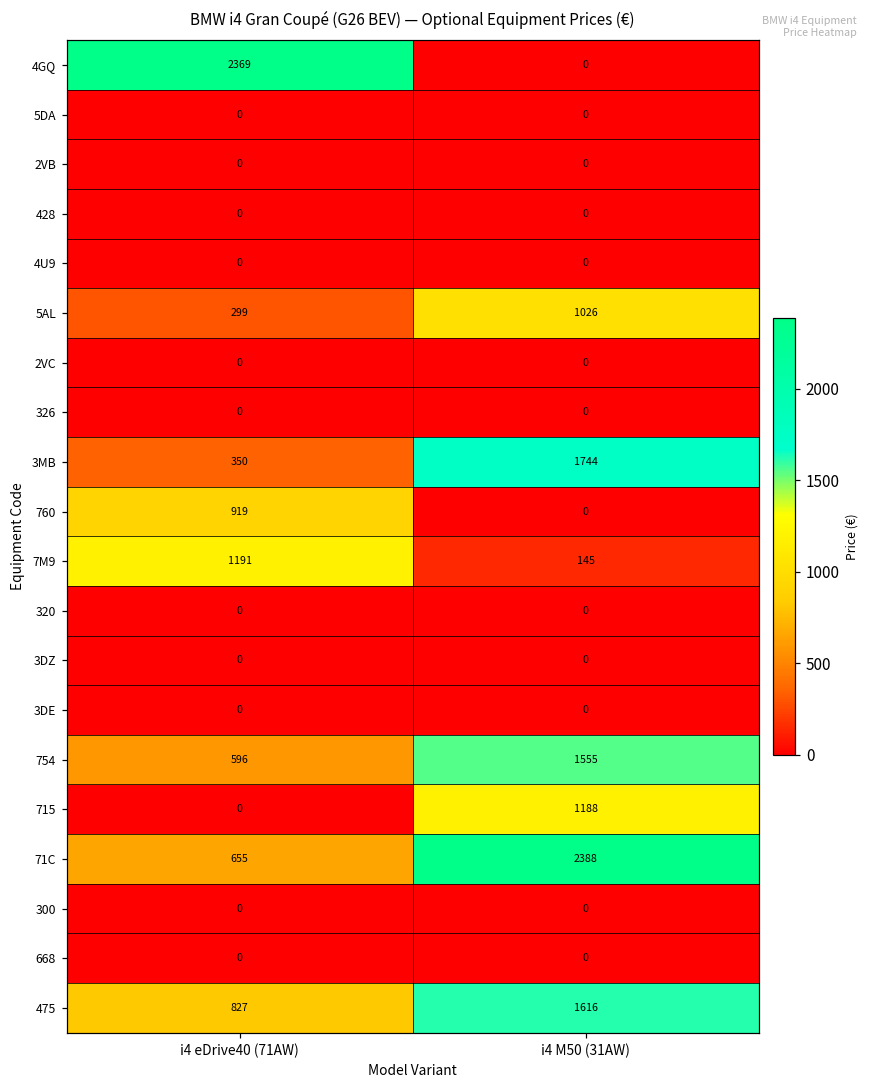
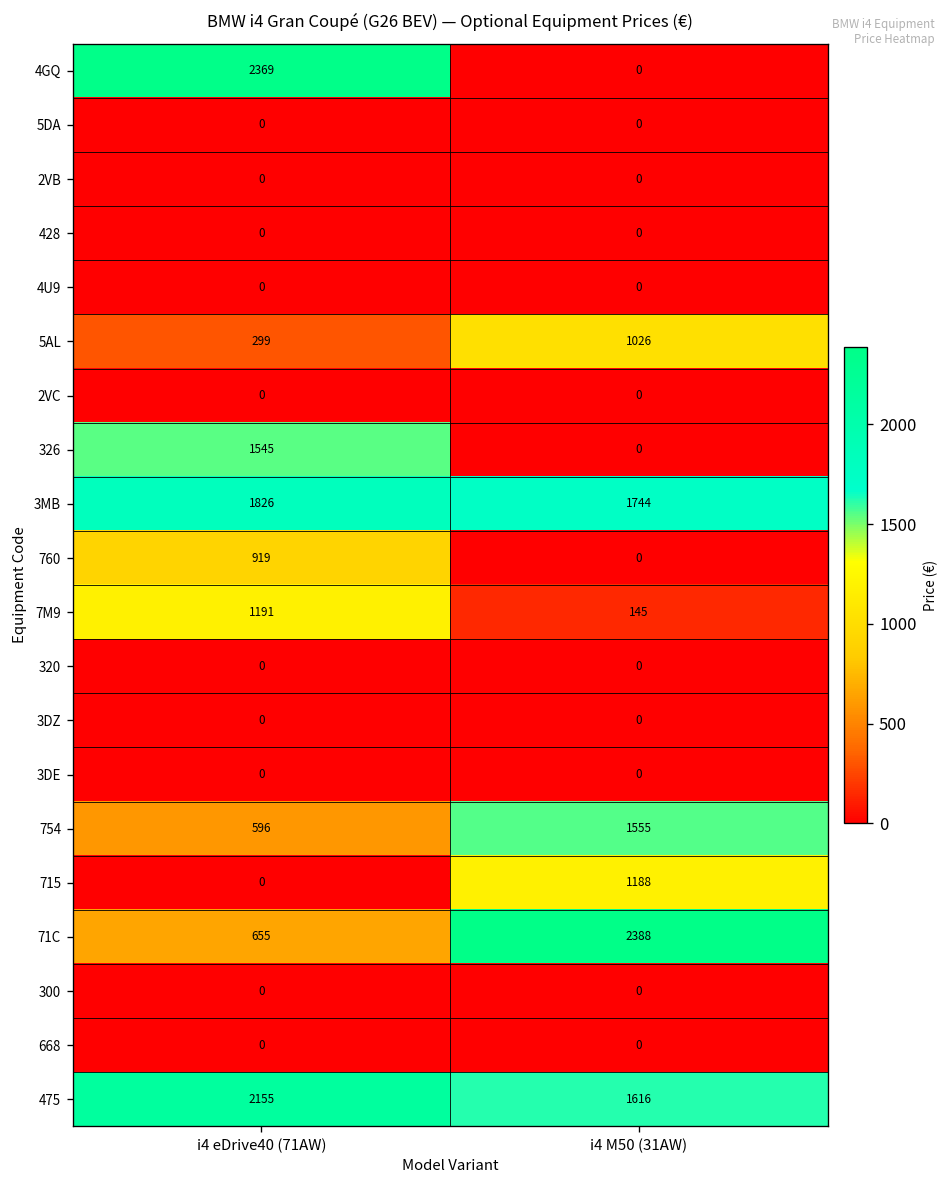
326, i4 eDrive40 (71AW): 0 -> 1545
3MB, i4 eDrive40 (71AW): 350 -> 1826
475, i4 eDrive40 (71AW): 827 -> 2155
